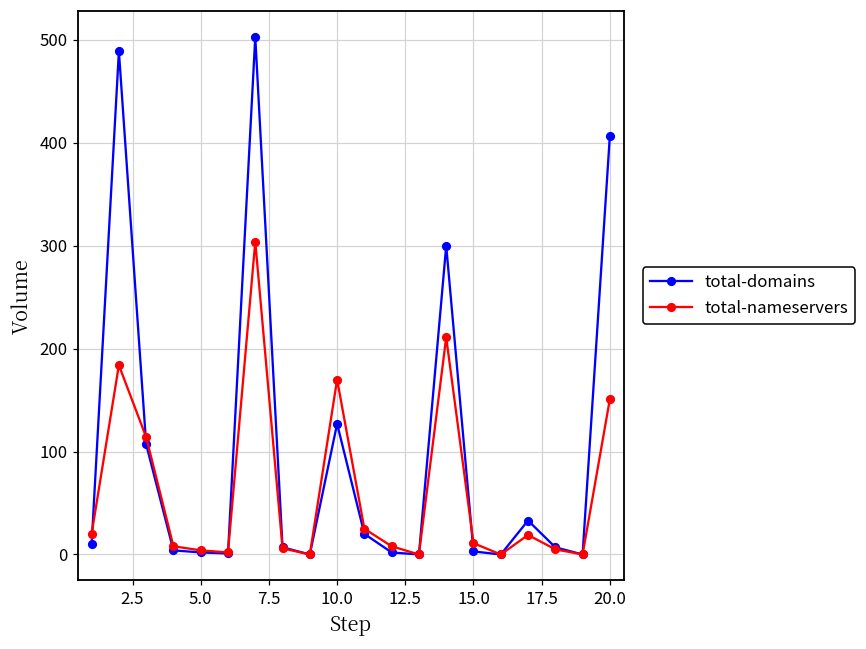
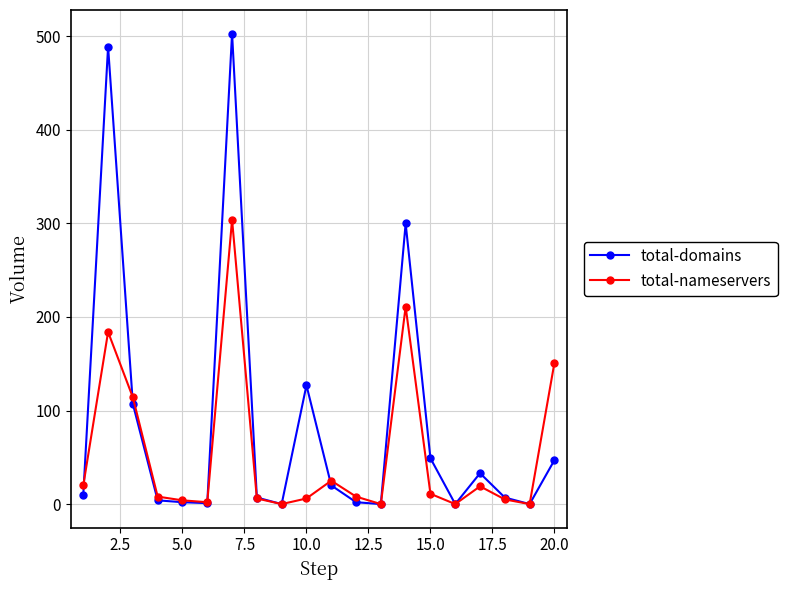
total-nameservers, 10.0: 170 -> 10
total-domains, 15.0: 0 -> 50
total-domains, 20.0: 410 -> 50
